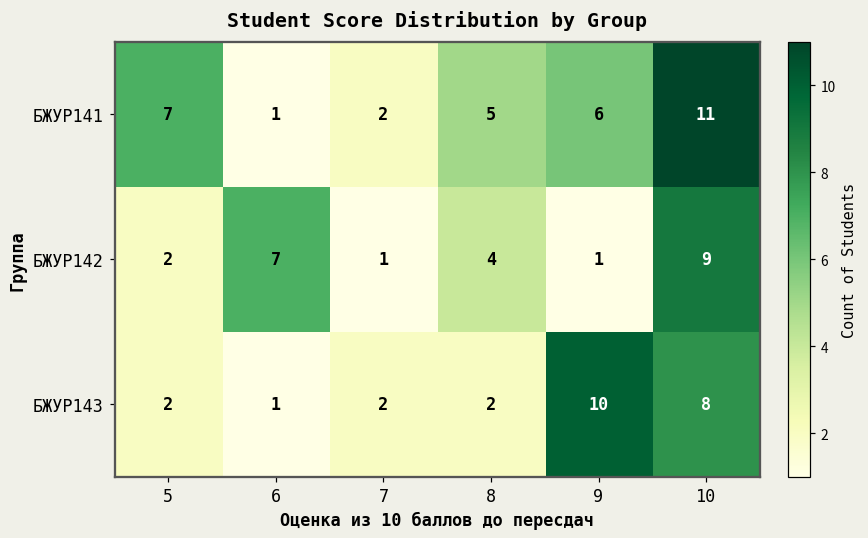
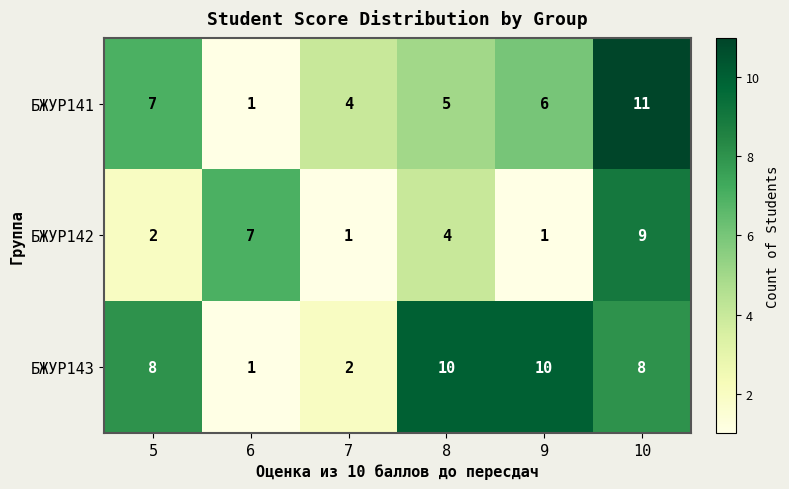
БЖУР141, 7: 2 -> 4
БЖУР143, 5: 2 -> 8
БЖУР143, 8: 2 -> 10
